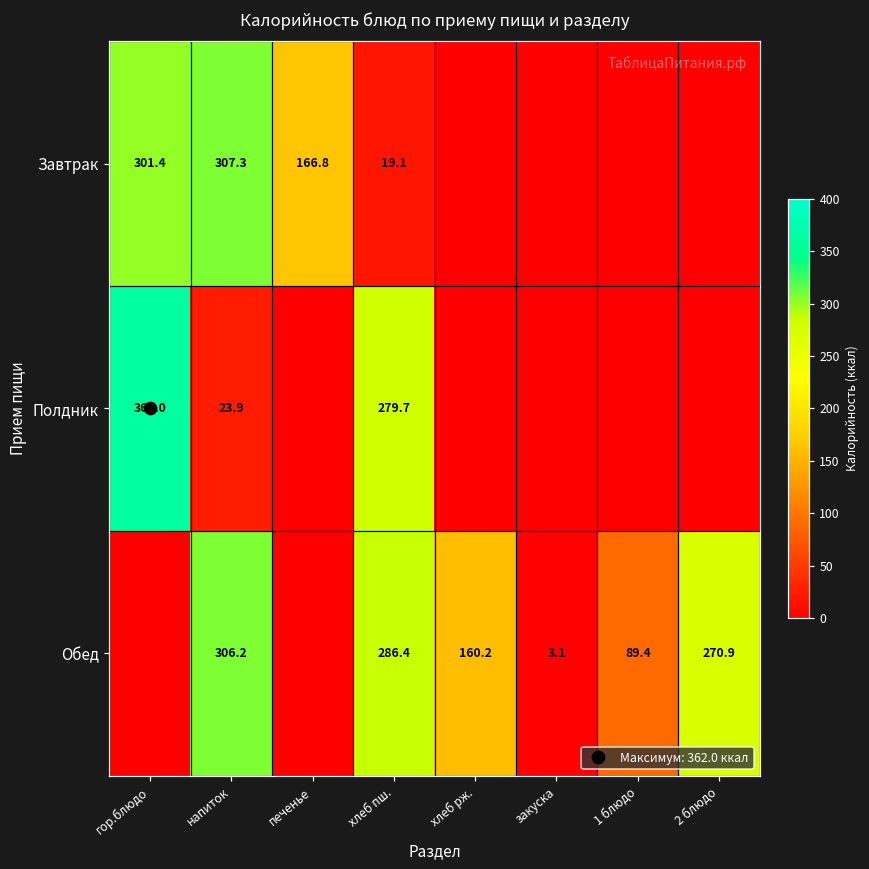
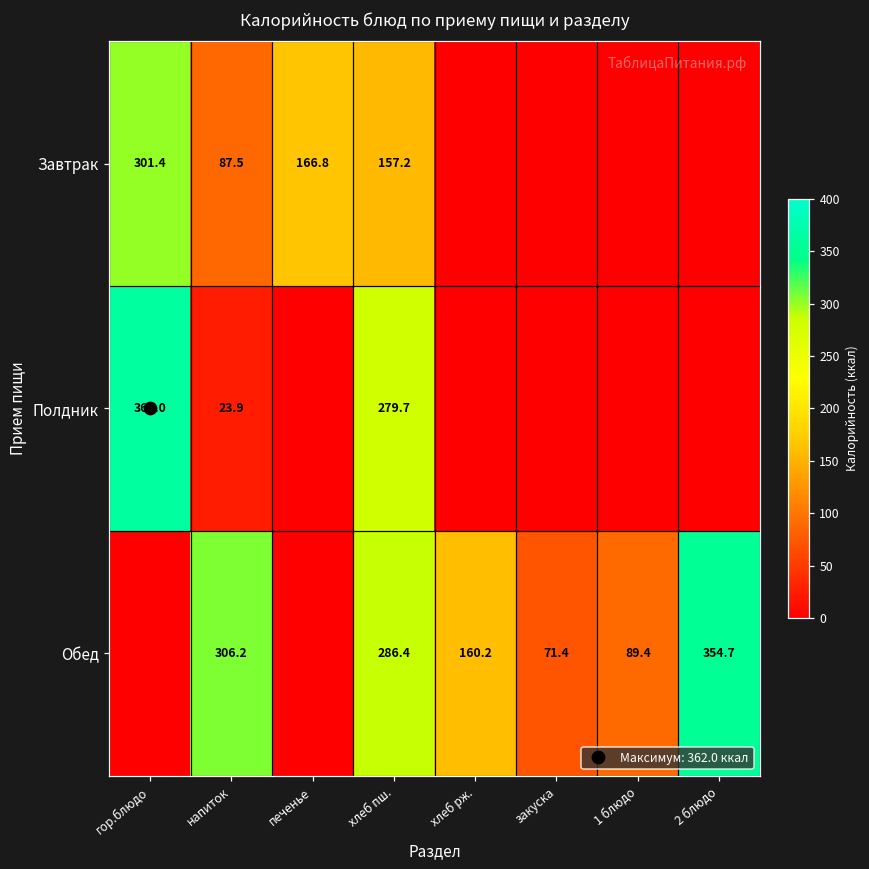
Завтрак, напиток: 307.3 -> 87.5
Завтрак, хлеб пш.: 19.1 -> 157.2
Обед, закуска: 3.1 -> 71.4
Обед, 2 блюдо: 270.9 -> 354.7
